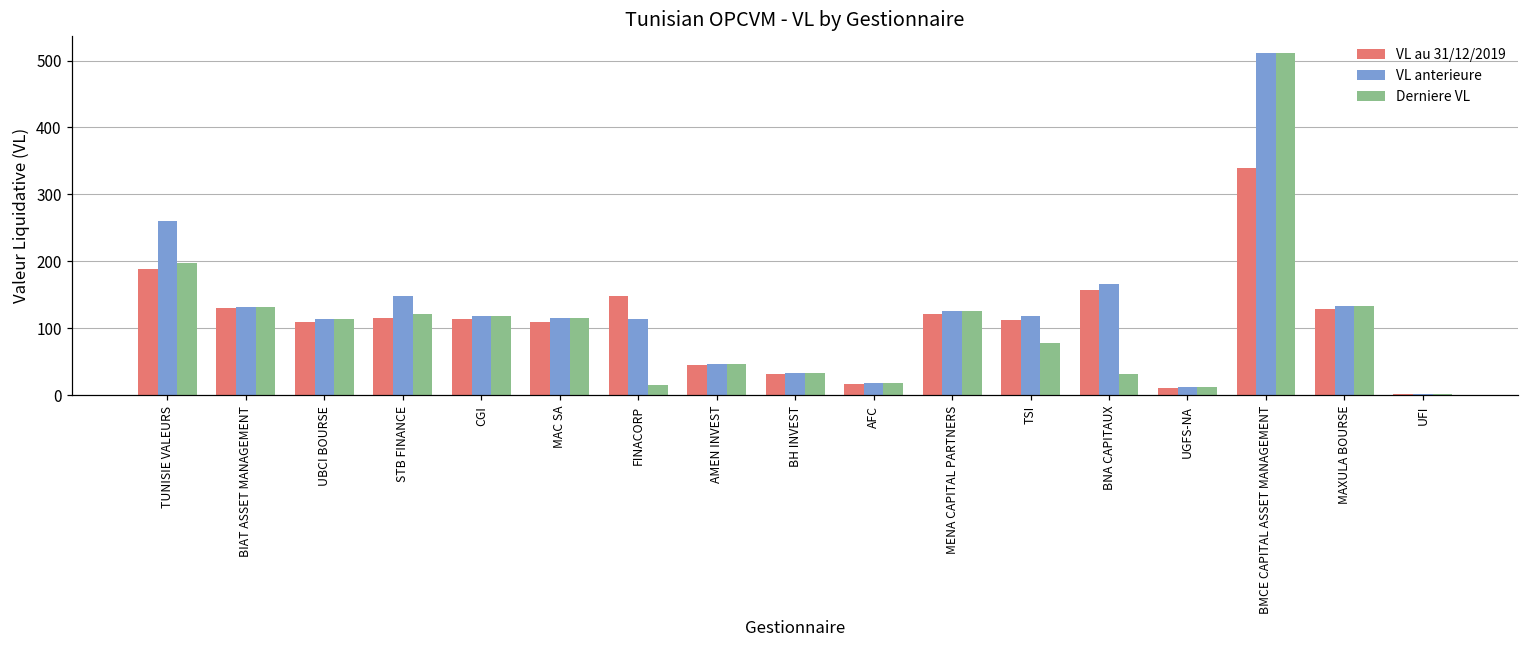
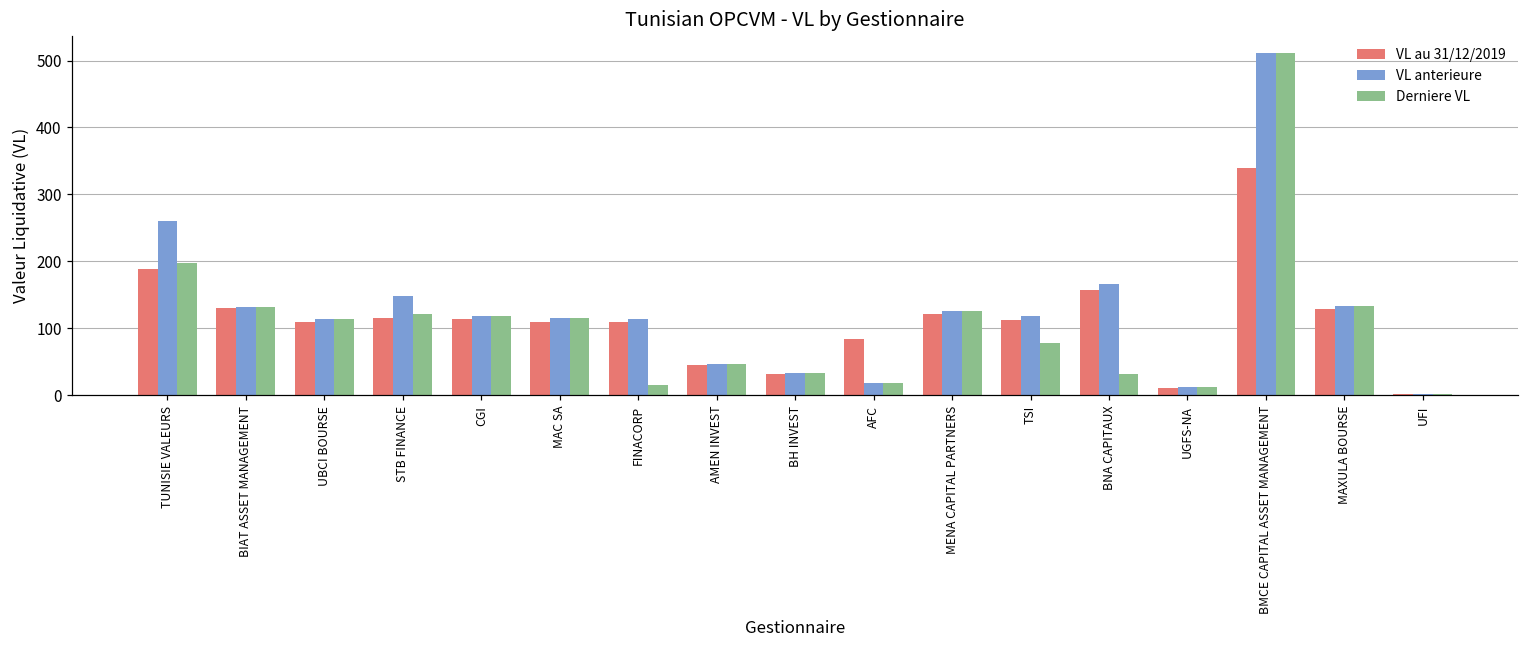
VL au 31/12/2019, FINACORP: 150 -> 110
VL au 31/12/2019, AFC: 20 -> 80
